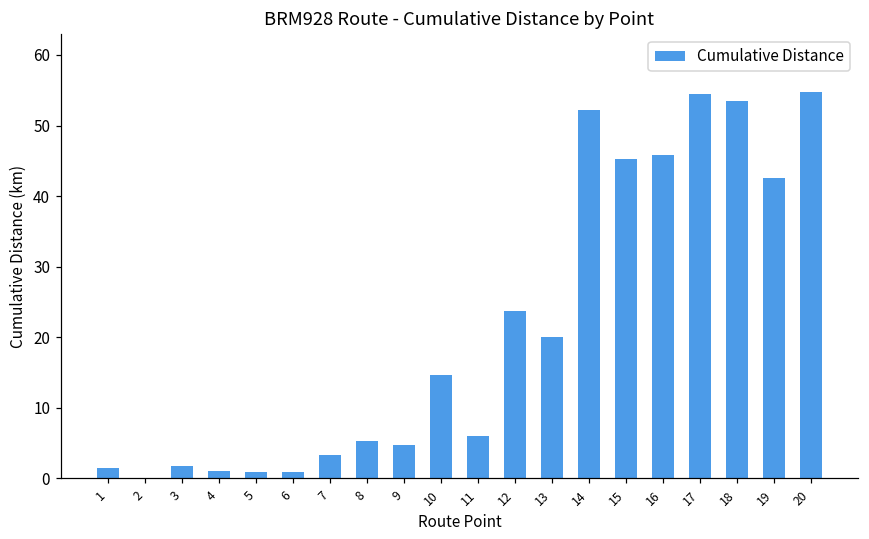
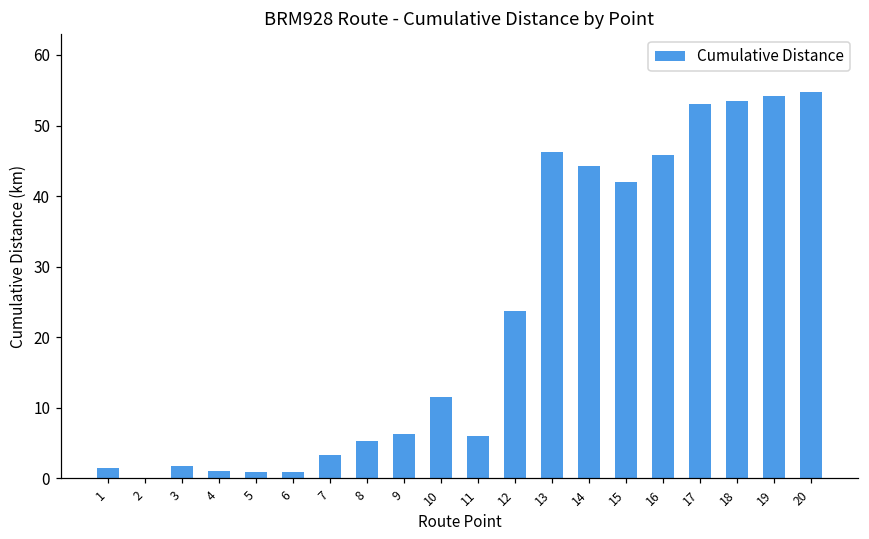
9: 5 -> 6
10: 15 -> 12
13: 20 -> 46
14: 52 -> 44
15: 45 -> 42
17: 54 -> 53
19: 43 -> 54
